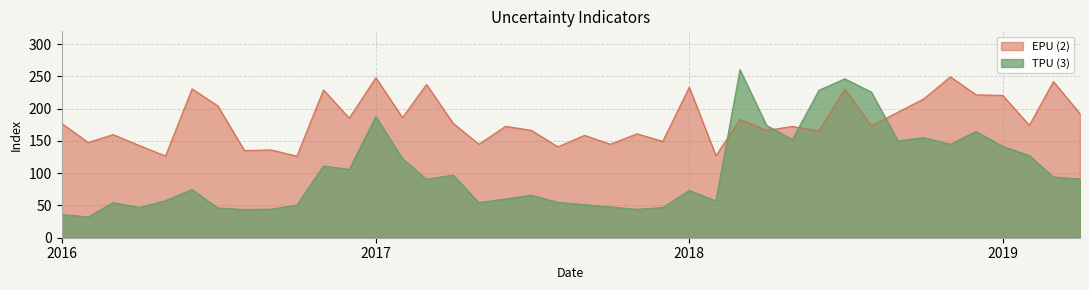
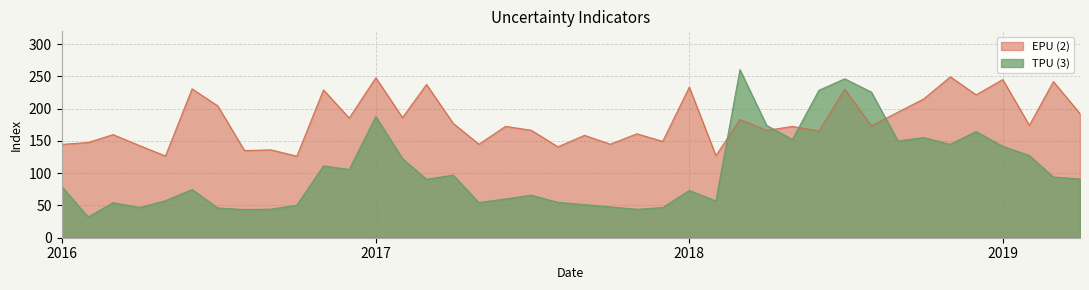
EPU (2), 2016: 180 -> 140
TPU (3), 2016: 40 -> 80
EPU (2), 2019: 220 -> 250
